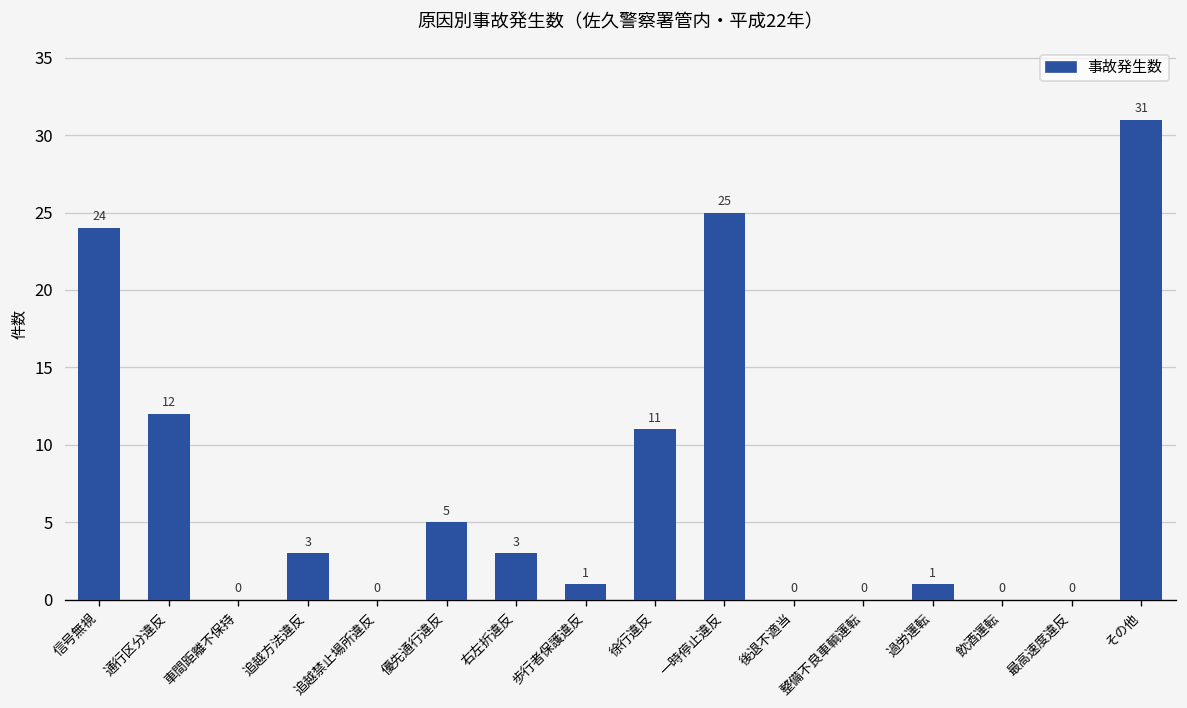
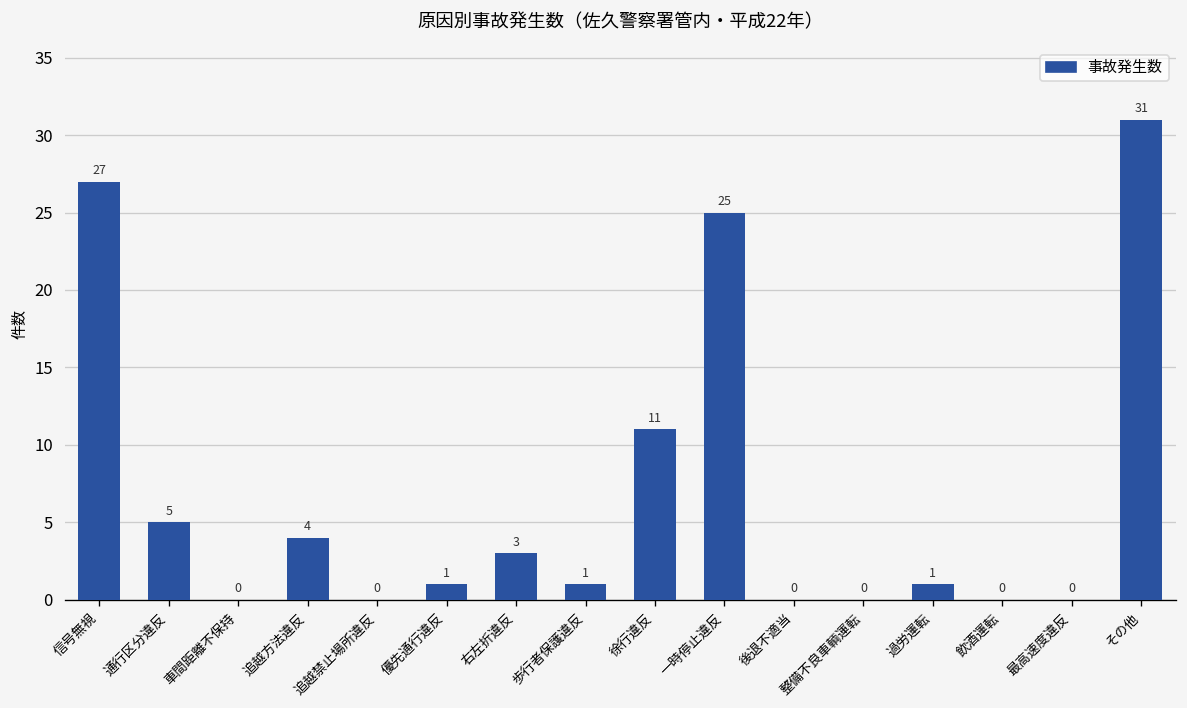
信号無視: 24 -> 27
通行区分違反: 12 -> 5
追越方法違反: 3 -> 4
優先通行違反: 5 -> 1
